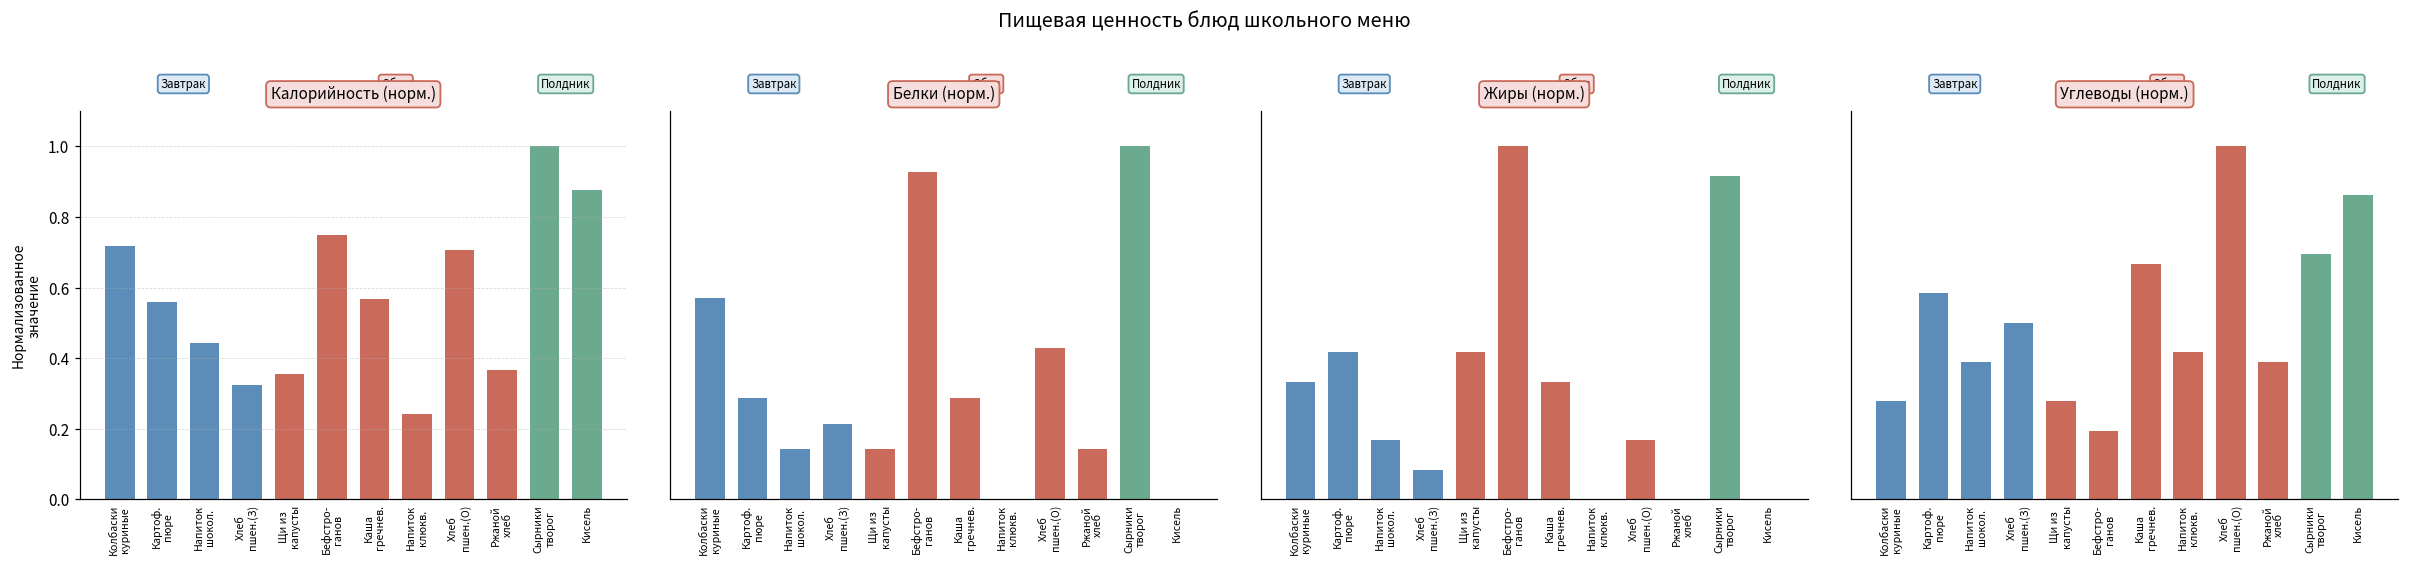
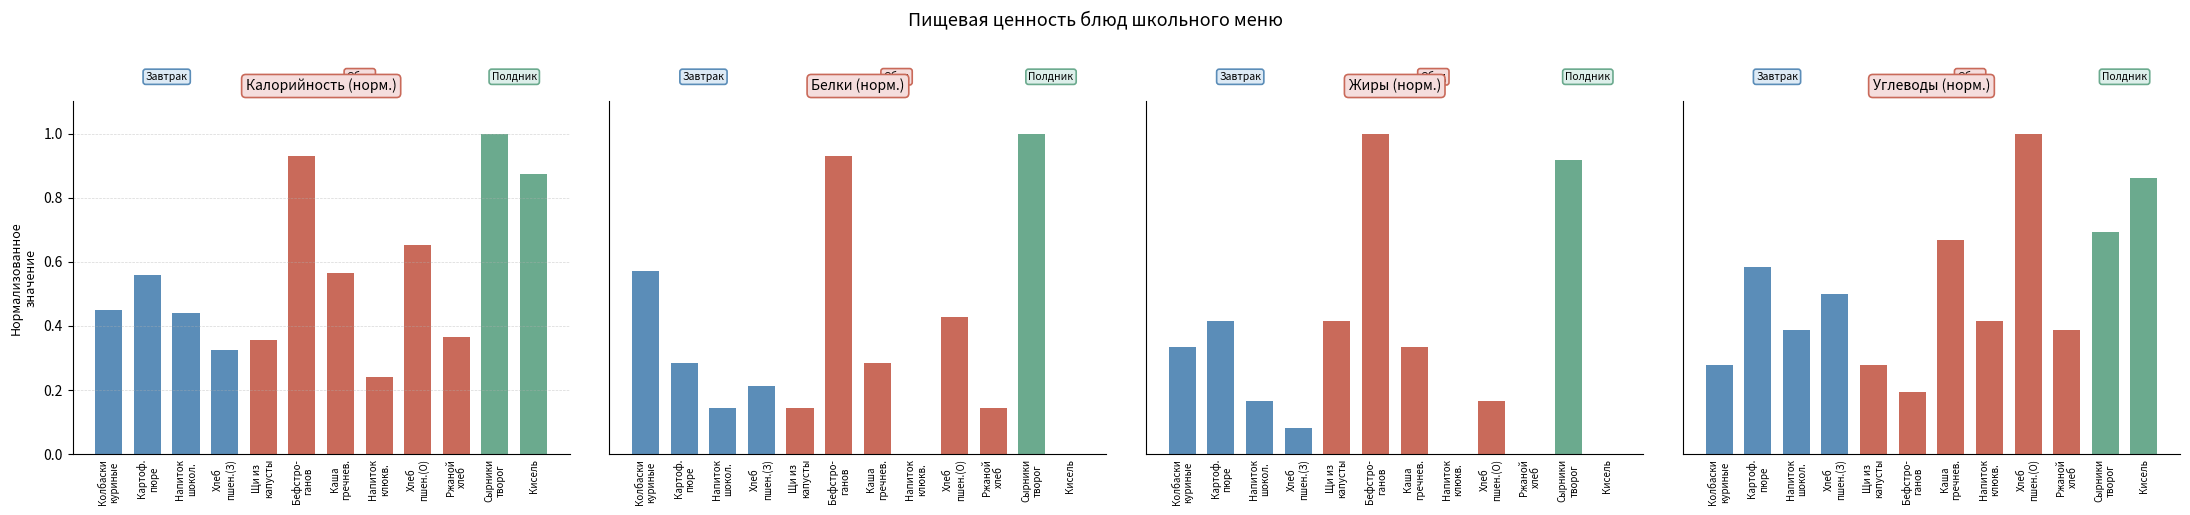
Калорийность (норм.), Колбаски куриные: 0.72 -> 0.45
Калорийность (норм.), Бефстро- ганов: 0.75 -> 0.93
Калорийность (норм.), Хлеб пшен.(О): 0.71 -> 0.65
